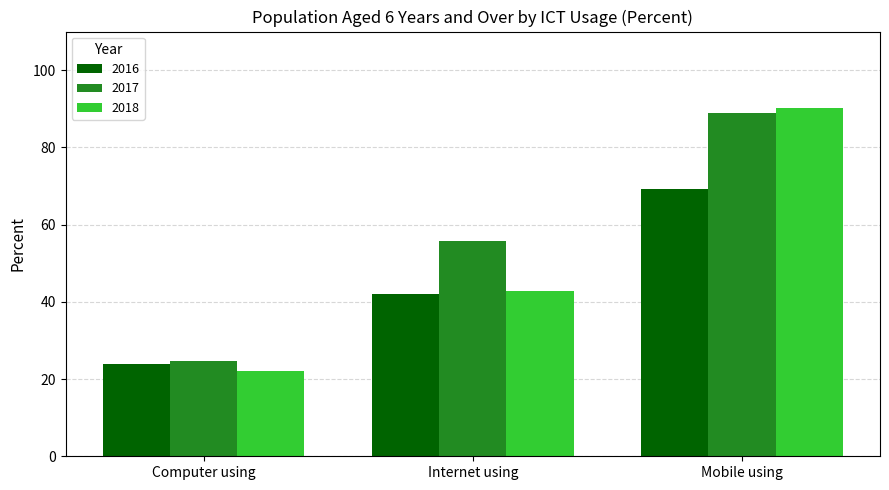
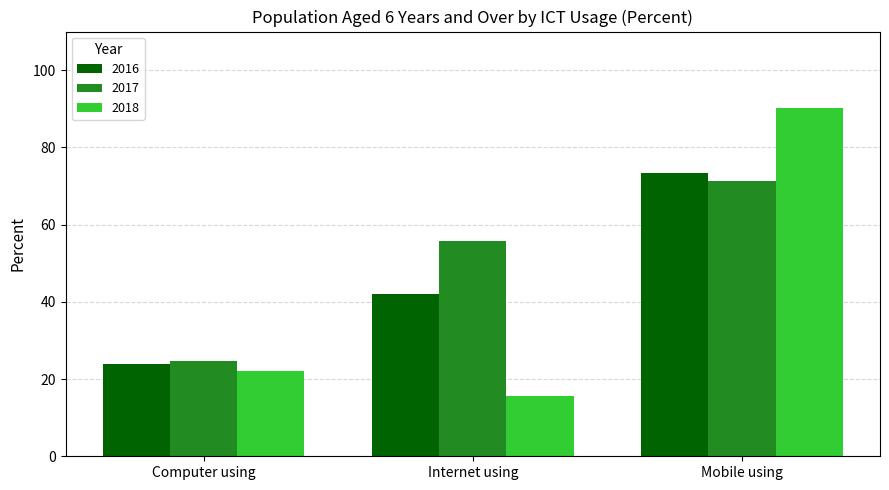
2018, Internet using: 43 -> 16
2016, Mobile using: 69 -> 73
2017, Mobile using: 89 -> 71
